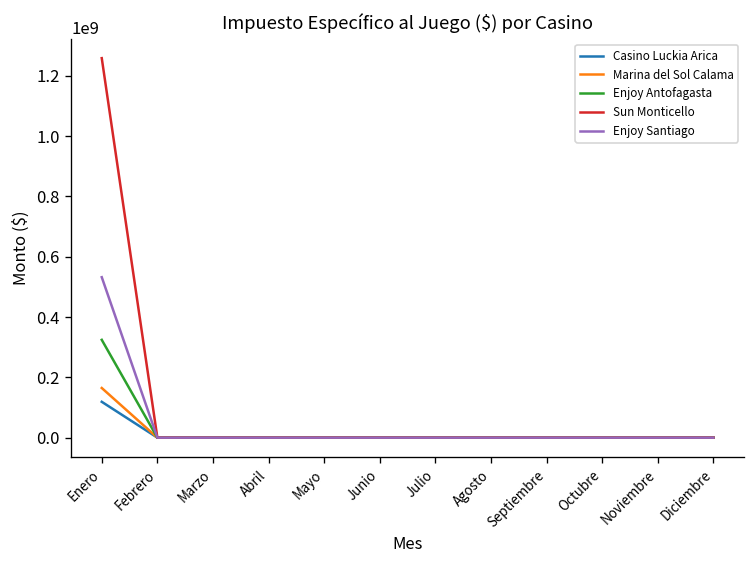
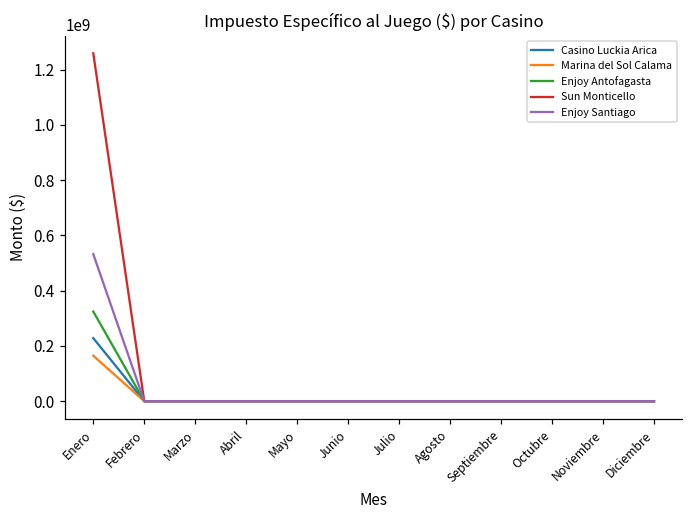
Casino Luckia Arica, Enero: 120000000 -> 230000000
